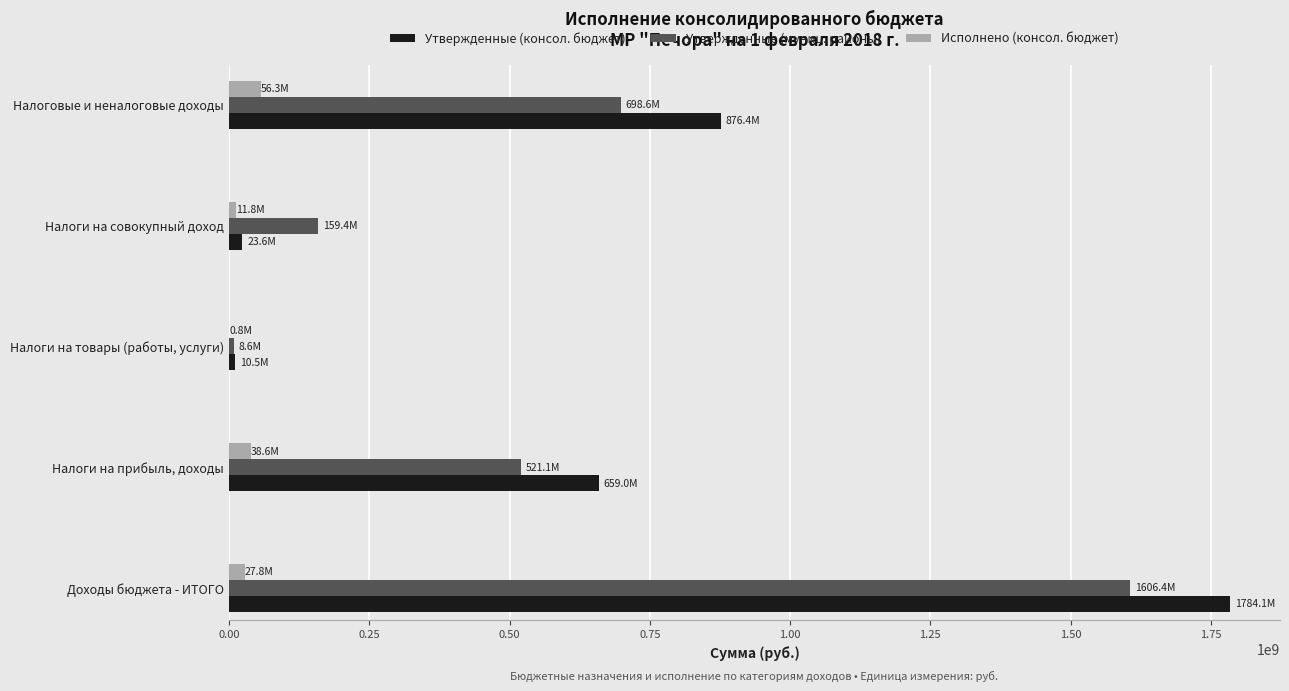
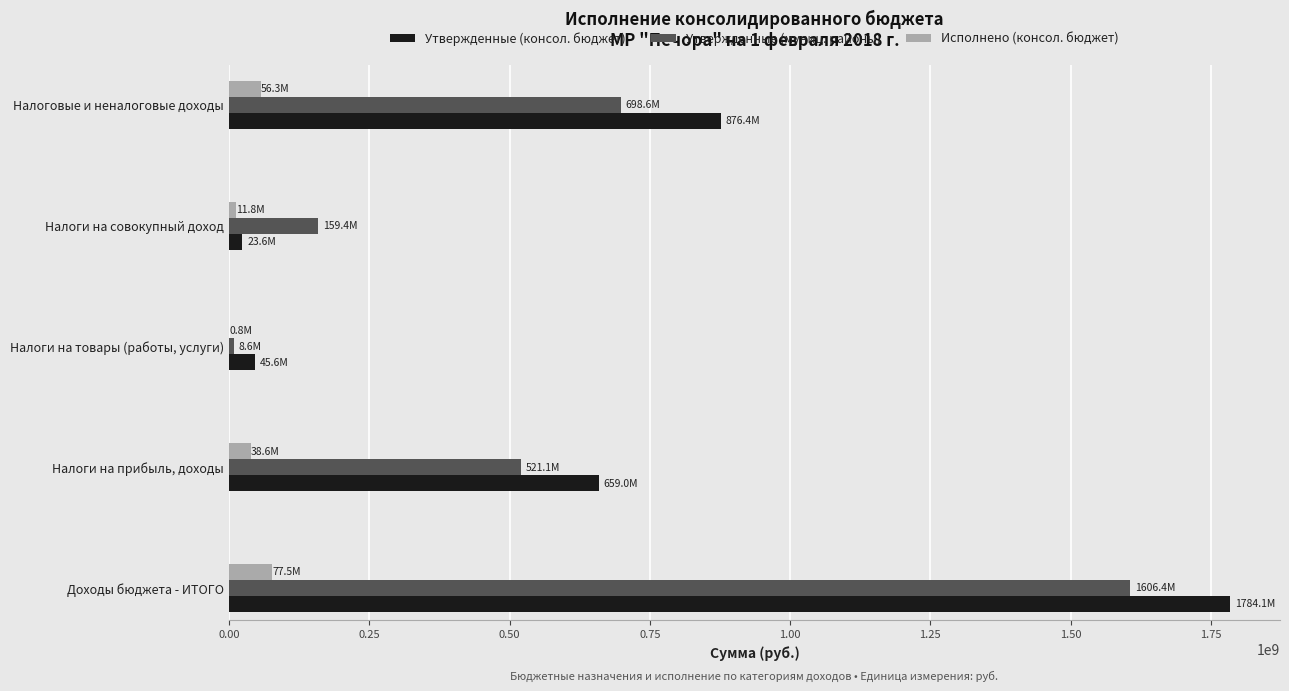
Утвержденные (консол. бюджет), Налоги на товары (работы, услуги): 10.5M -> 45.6M
Исполнено (консол. бюджет), Доходы бюджета - ИТОГО: 27.8M -> 77.5M
